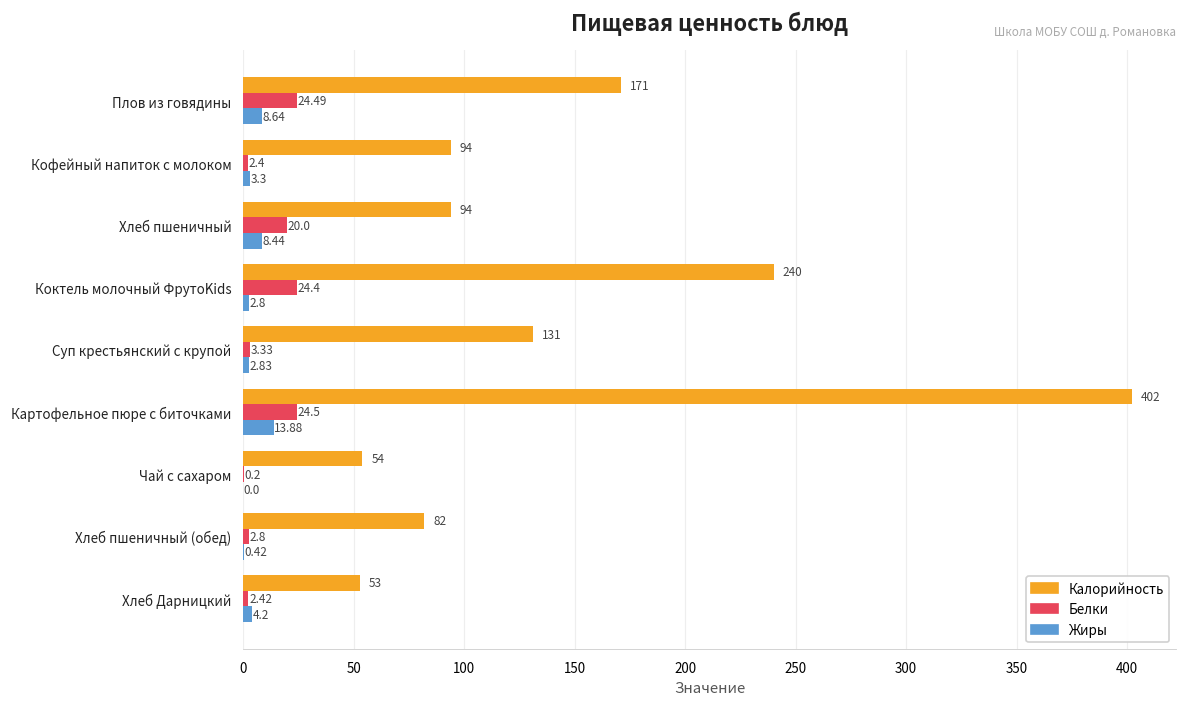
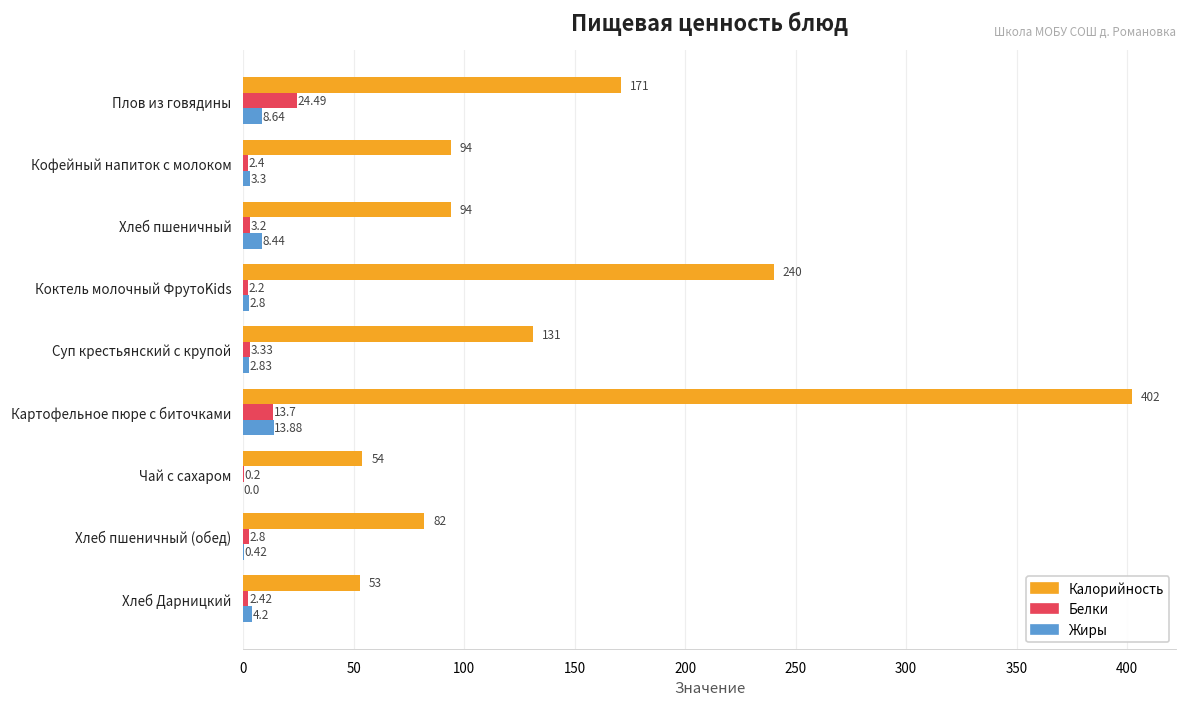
Белки, Хлеб пшеничный: 20.0 -> 3.2
Белки, Коктель молочный ФрутоKids: 24.4 -> 2.2
Белки, Картофельное пюре с биточками: 24.5 -> 13.7
